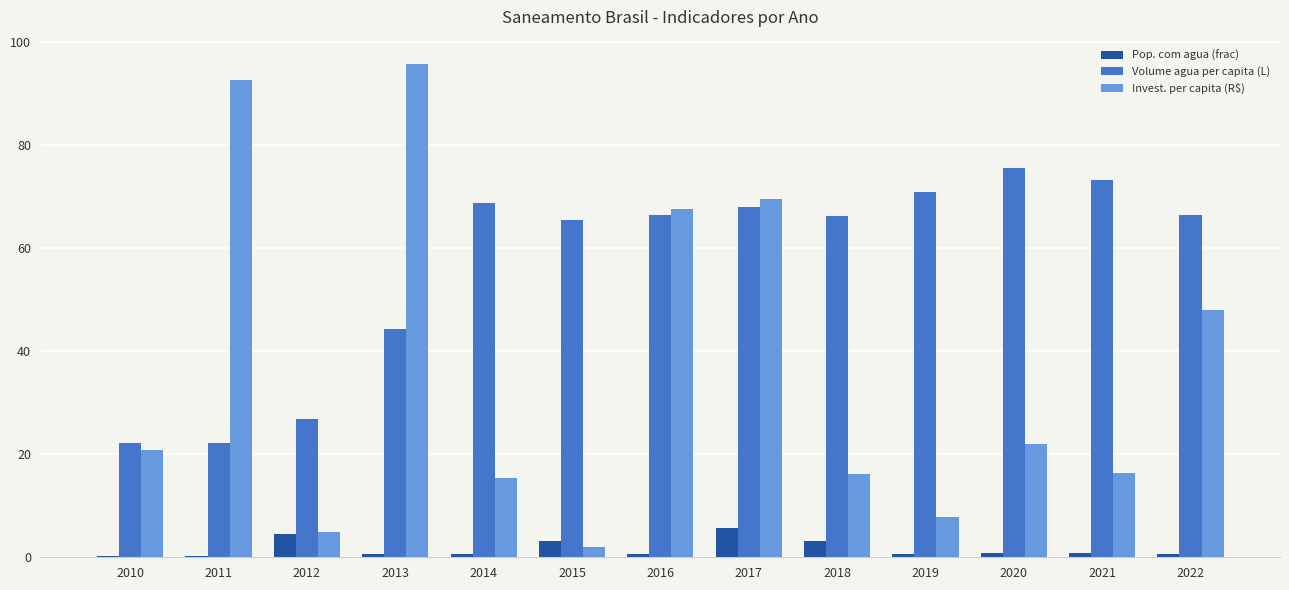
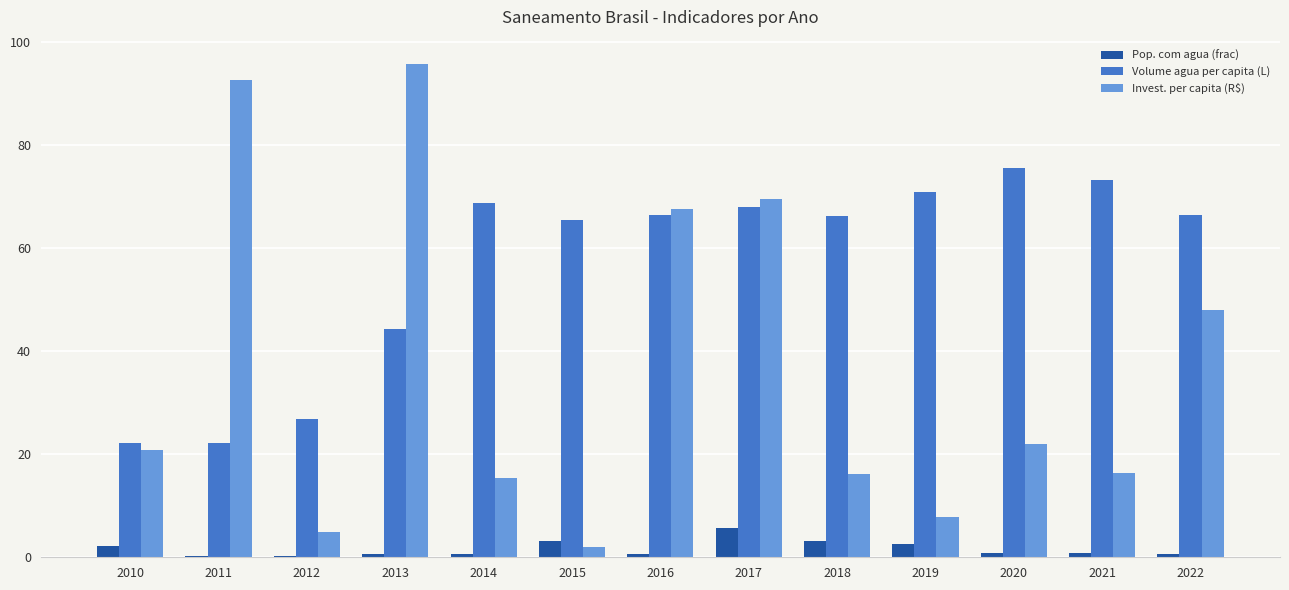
Pop. com agua (frac), 2010: 0 -> 2
Pop. com agua (frac), 2012: 4 -> 0
Pop. com agua (frac), 2019: 1 -> 3
